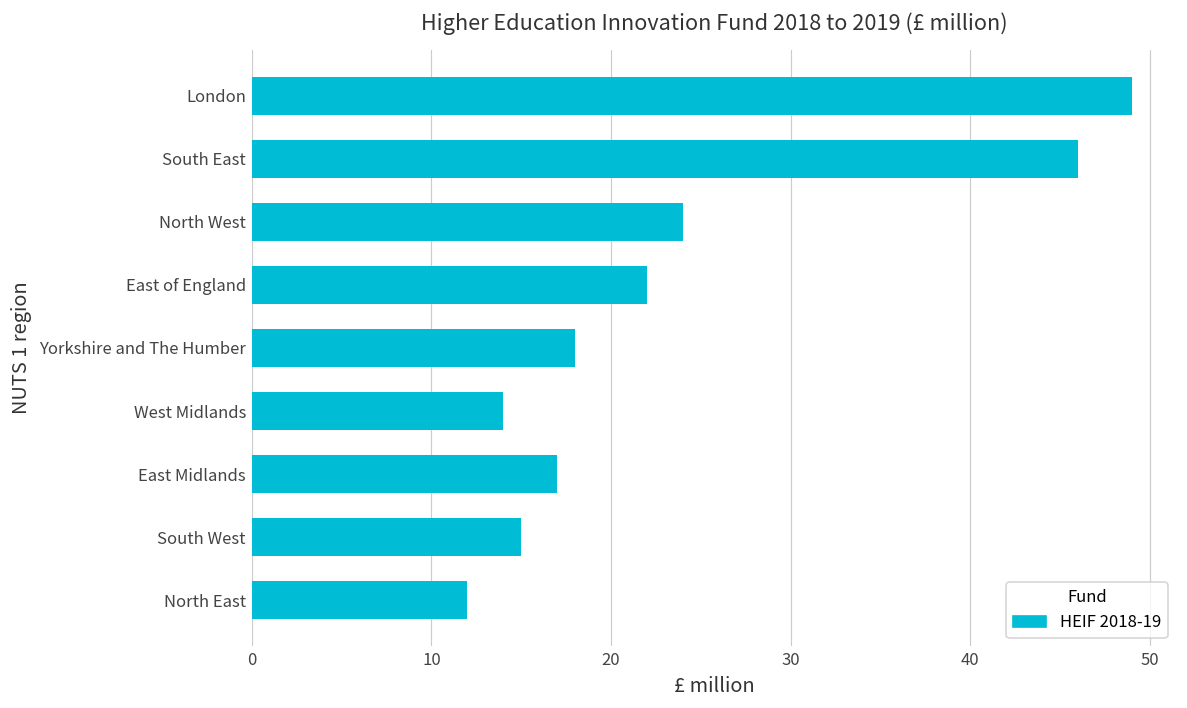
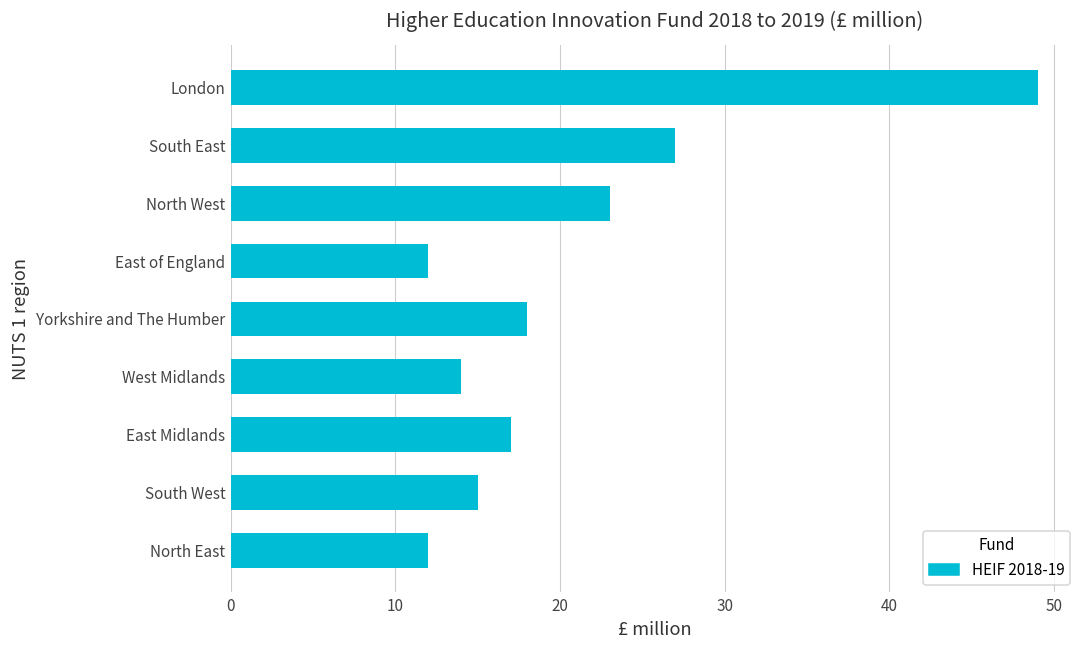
South East: 46 -> 27
North West: 24 -> 23
East of England: 22 -> 12
